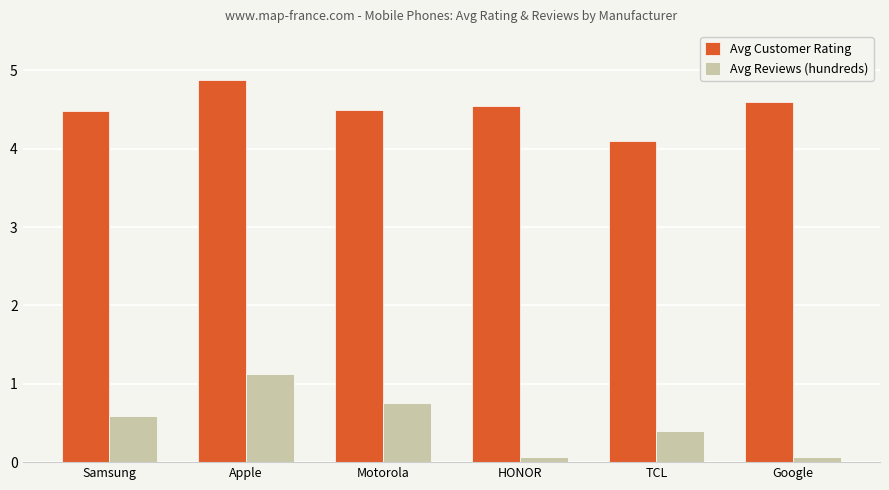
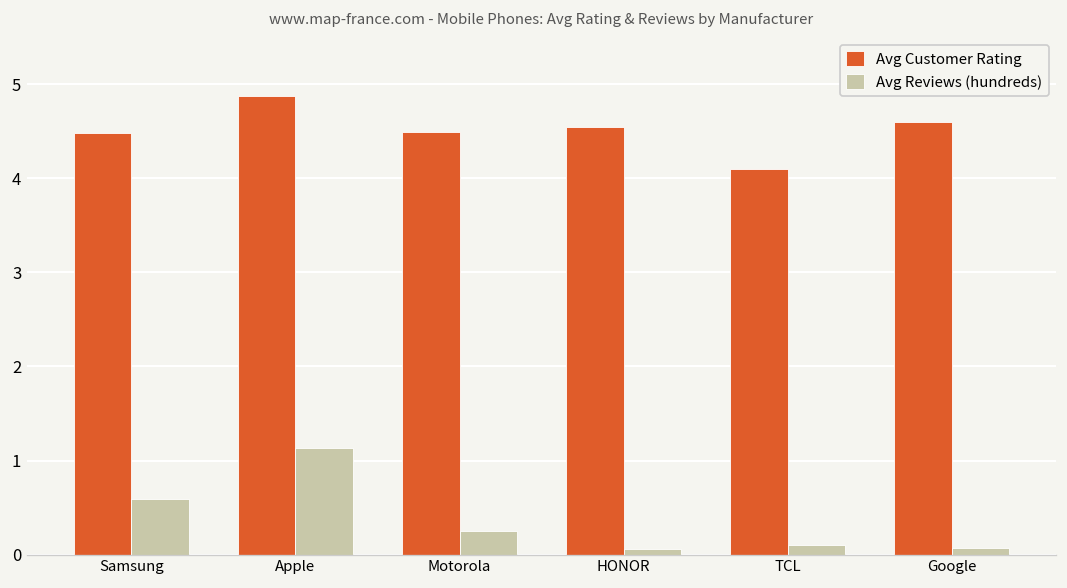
Avg Reviews (hundreds), Motorola: 0.8 -> 0.3
Avg Reviews (hundreds), TCL: 0.4 -> 0.1
